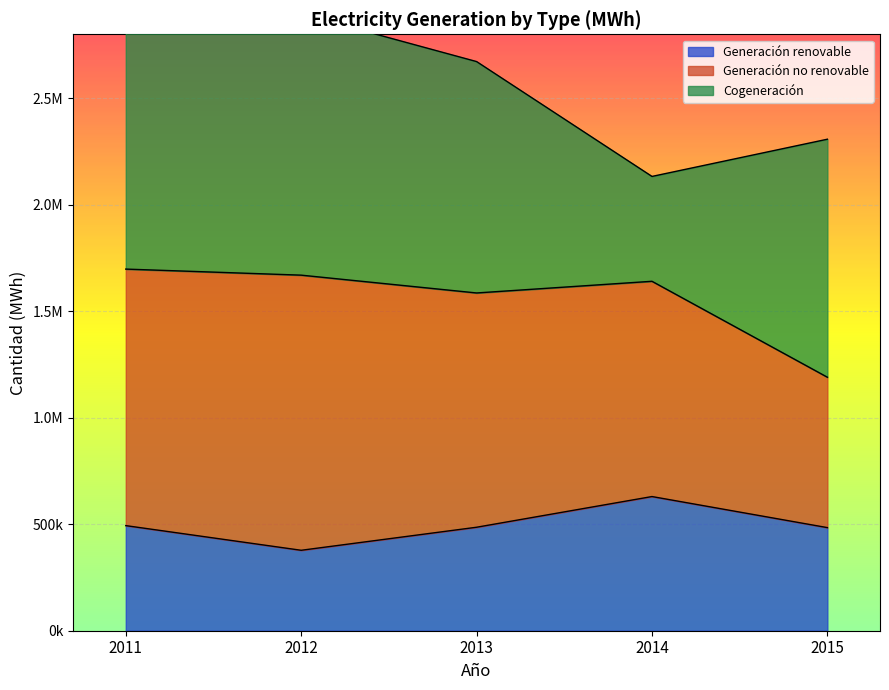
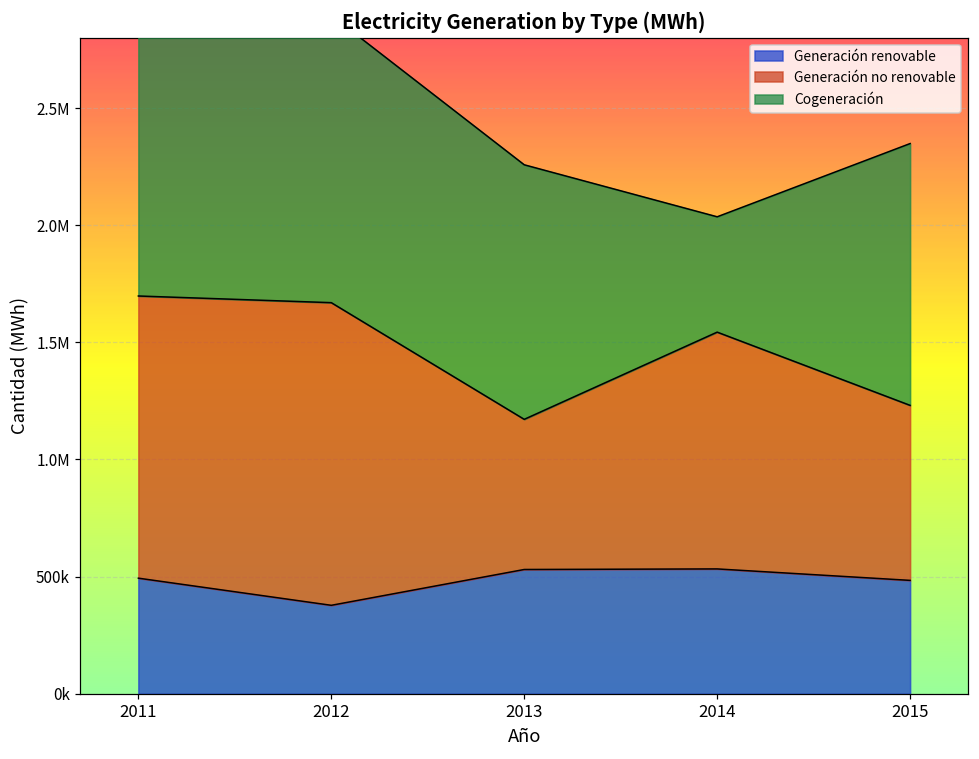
Generación renovable, 2013: 490000 -> 530000
Generación no renovable, 2013: 1100000 -> 640000
Generación renovable, 2014: 630000 -> 530000
Generación no renovable, 2015: 710000 -> 750000
